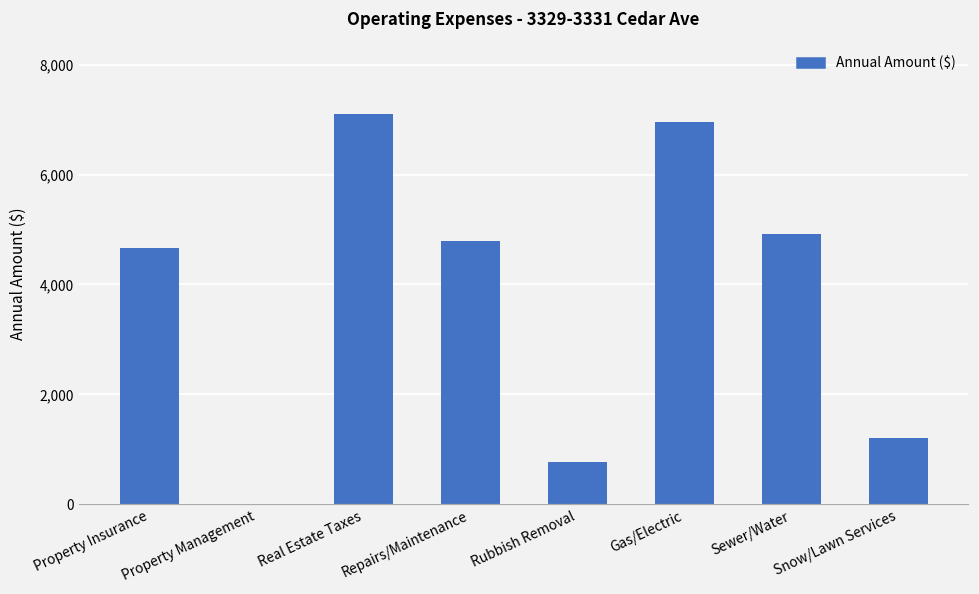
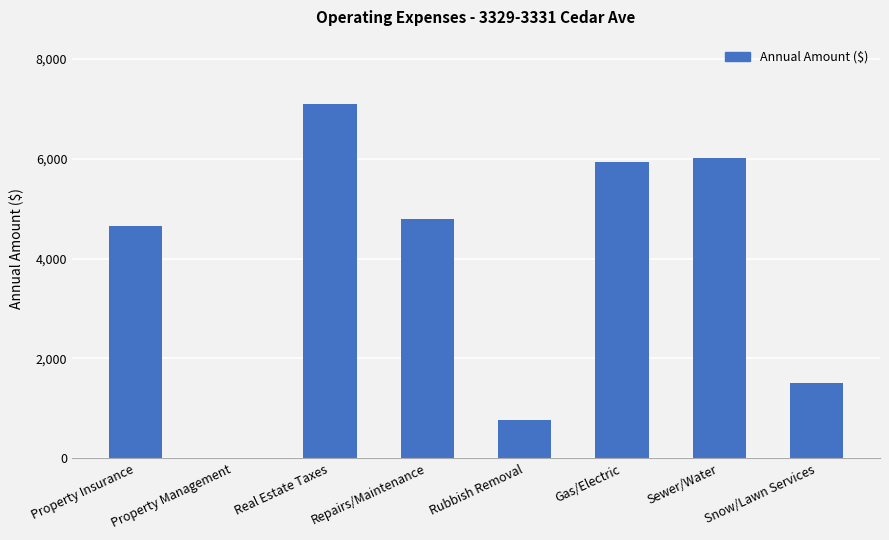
Gas/Electric: 7,000 -> 5,900
Sewer/Water: 4,900 -> 6,000
Snow/Lawn Services: 1,200 -> 1,500
